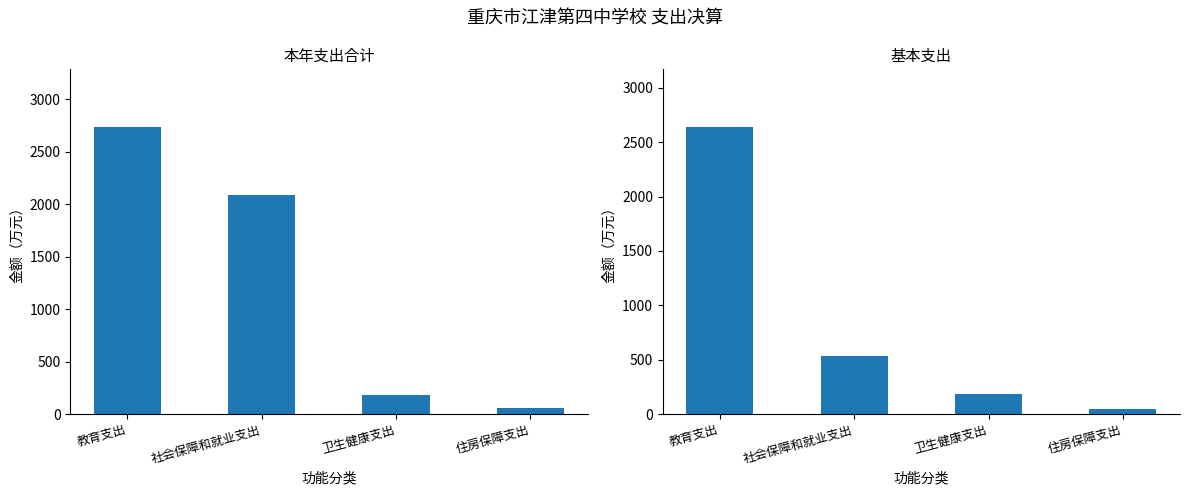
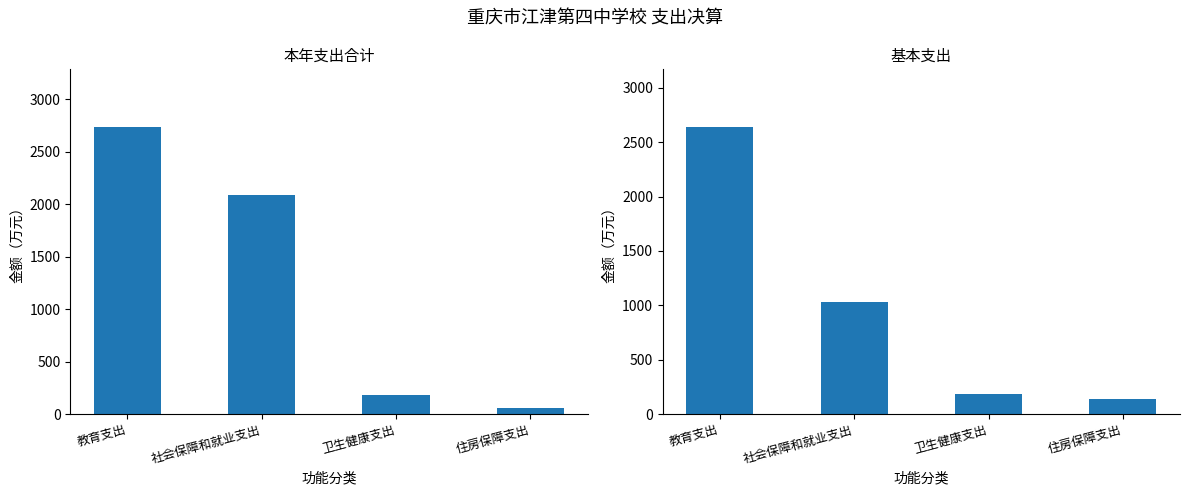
基本支出, 社会保障和就业支出: 530 -> 1030
基本支出, 住房保障支出: 50 -> 140
